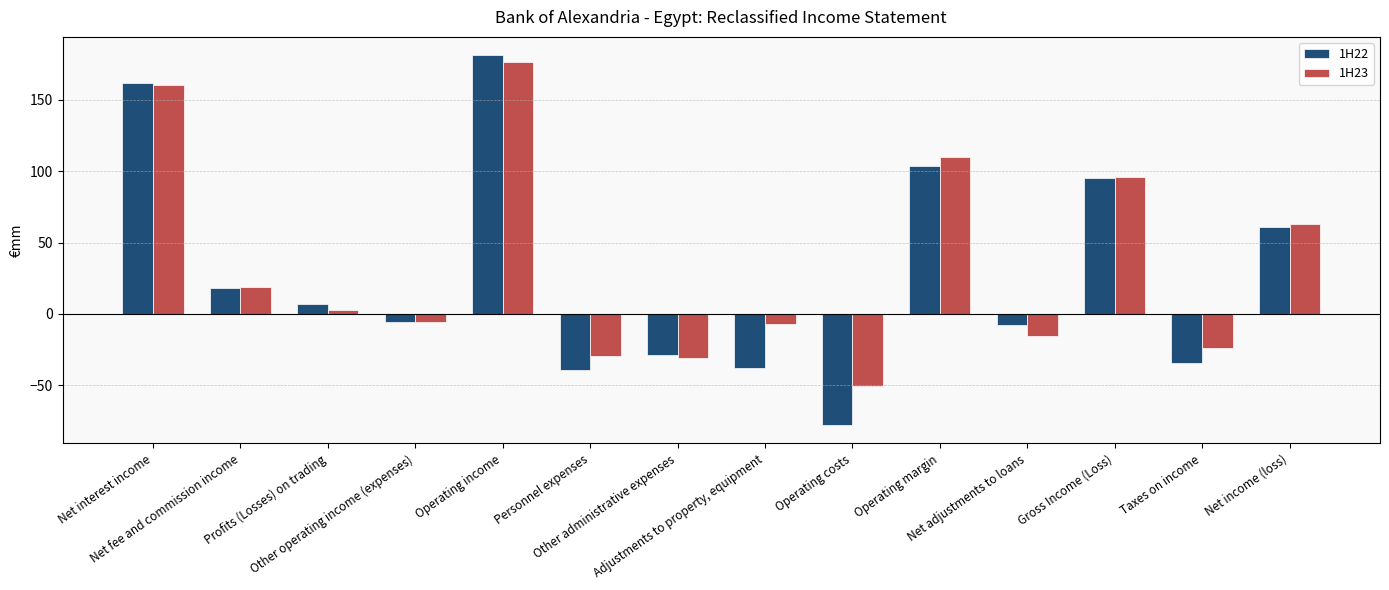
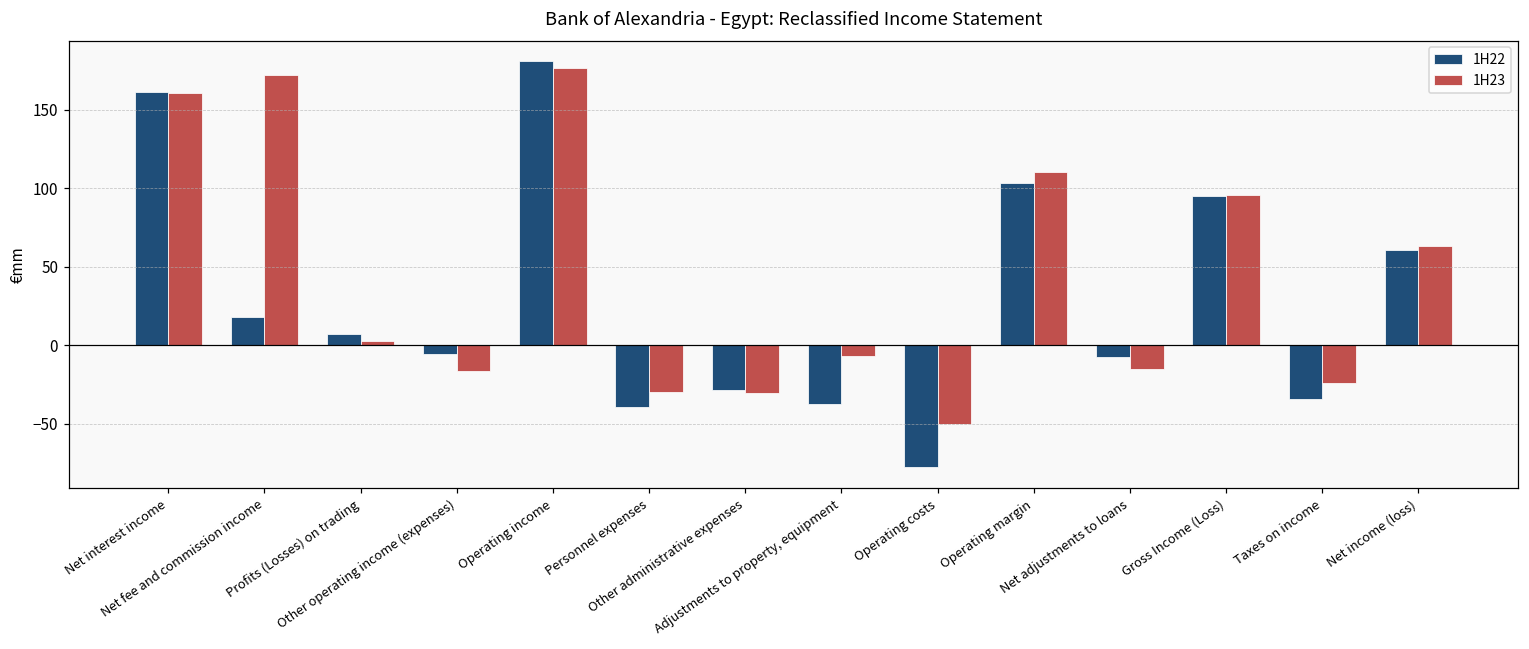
1H23, Net fee and commission income: 19 -> 172
1H23, Other operating income (expenses): -5 -> -17
